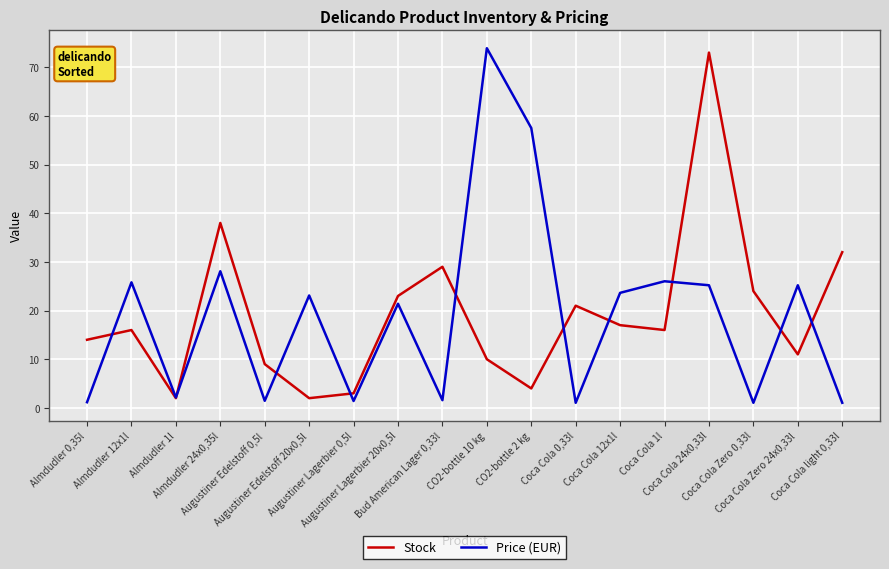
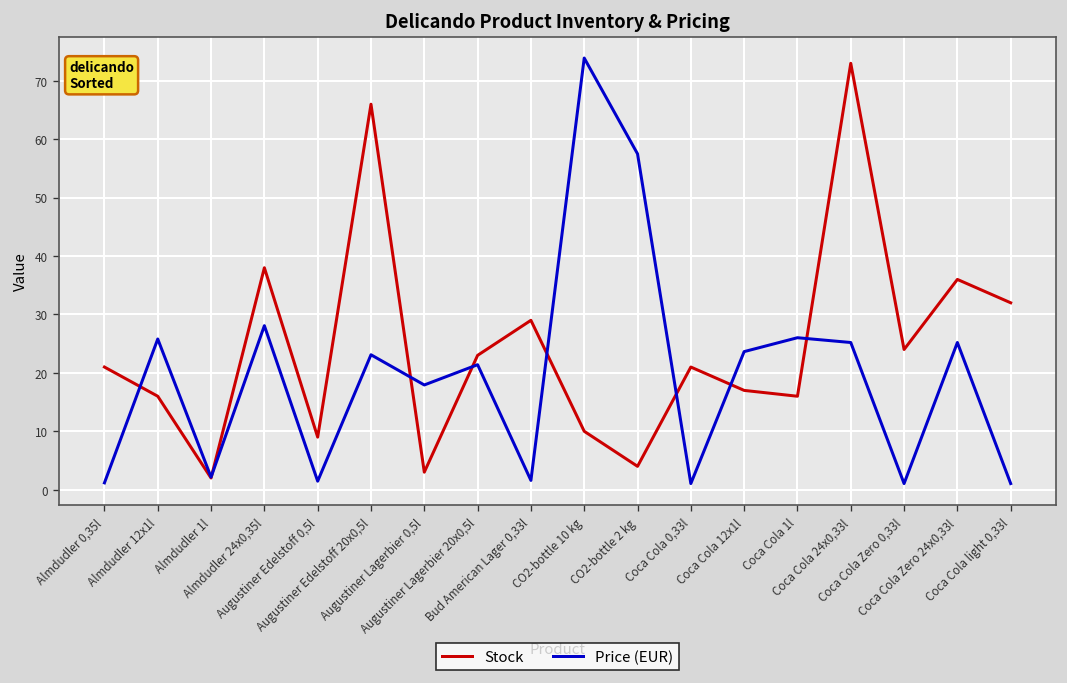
Stock, Almdudler 0,35l: 14 -> 21
Stock, Augustiner Edelstoff 20x0,5l: 2 -> 66
Price (EUR), Augustiner Lagerbier 0,5l: 1 -> 18
Stock, Coca Cola Zero 24x0,33l: 11 -> 36
